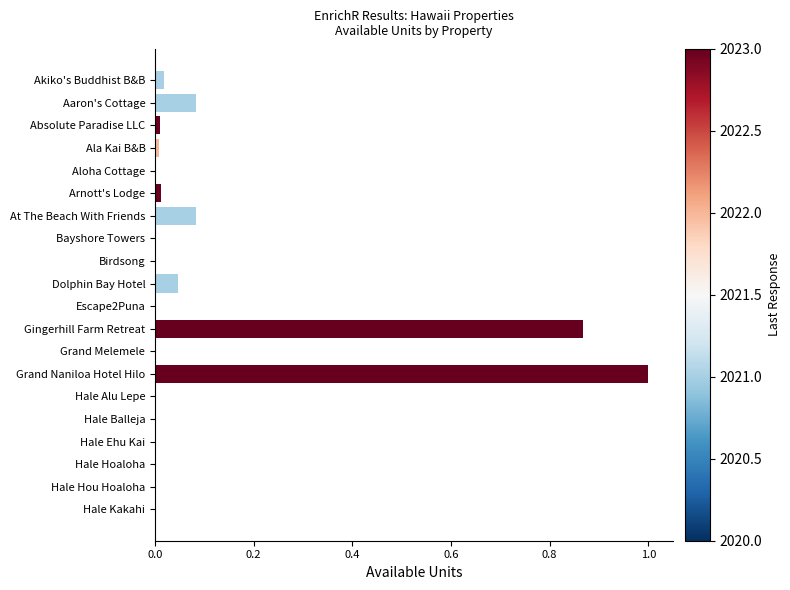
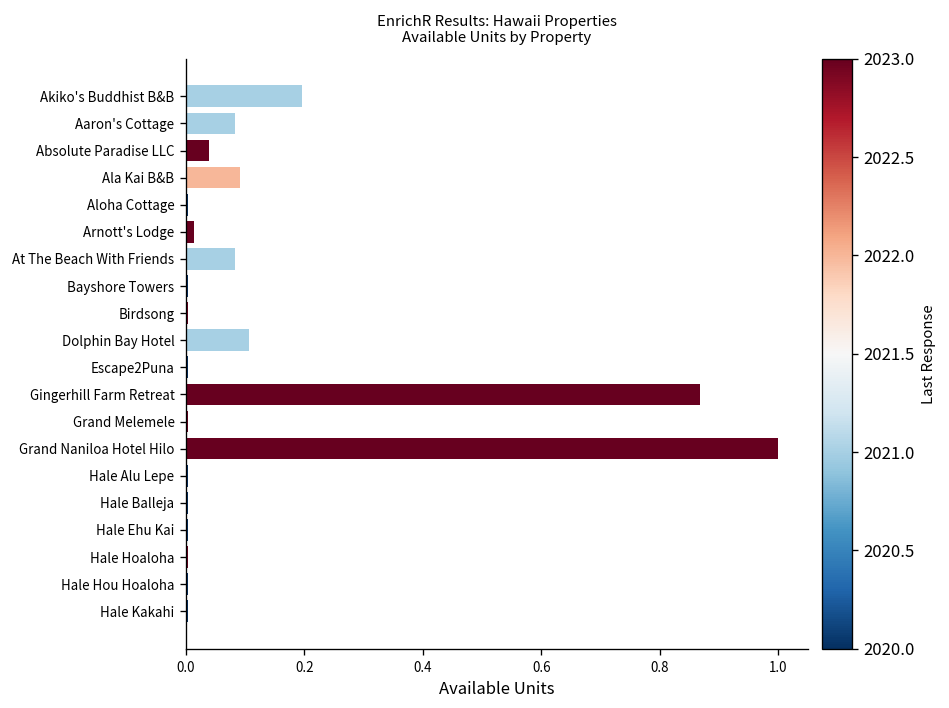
Akiko's Buddhist B&B: 0.02 -> 0.20
Absolute Paradise LLC: 0.01 -> 0.04
Ala Kai B&B: 0.01 -> 0.09
Dolphin Bay Hotel: 0.05 -> 0.11
